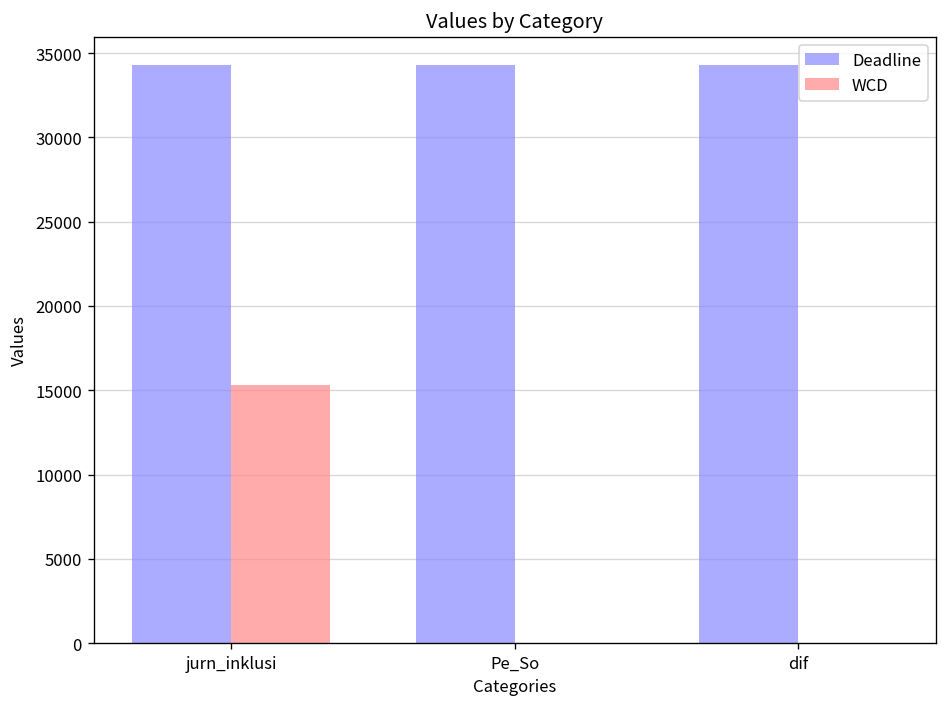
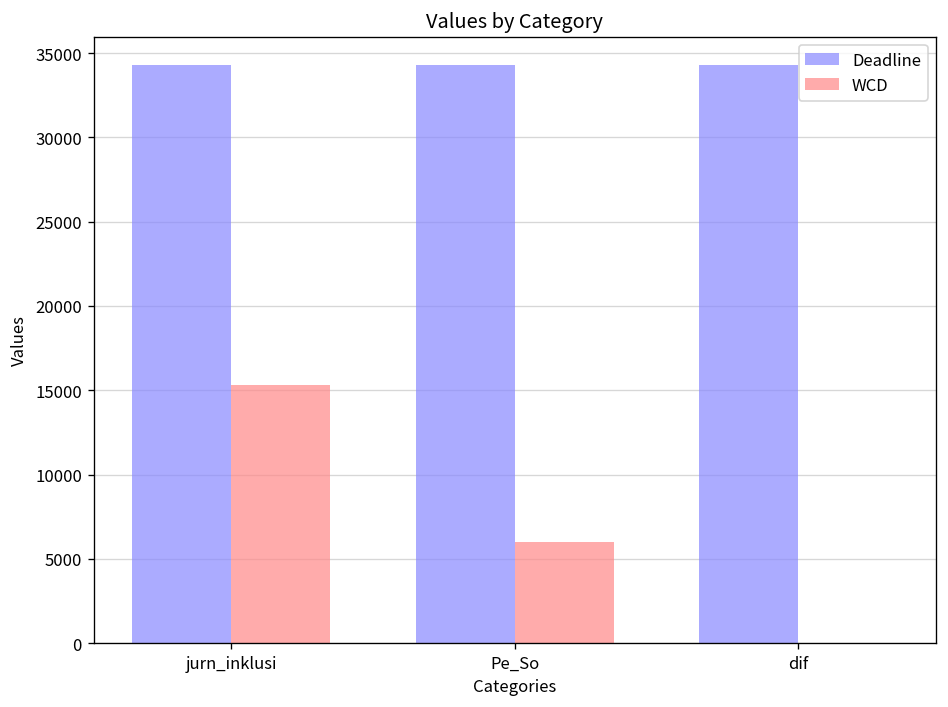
WCD, Pe_So: 0 -> 6000
